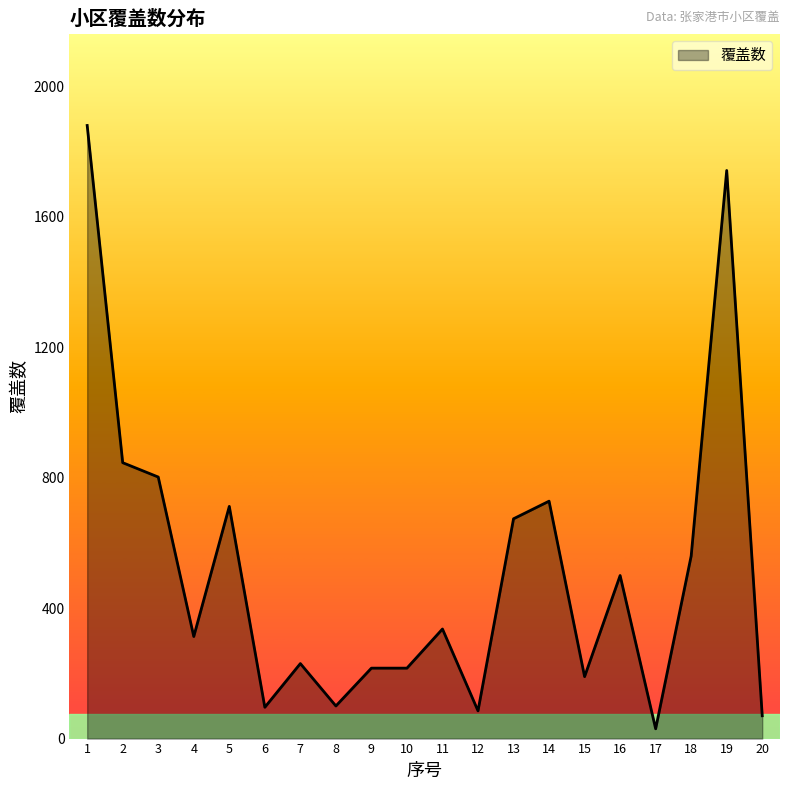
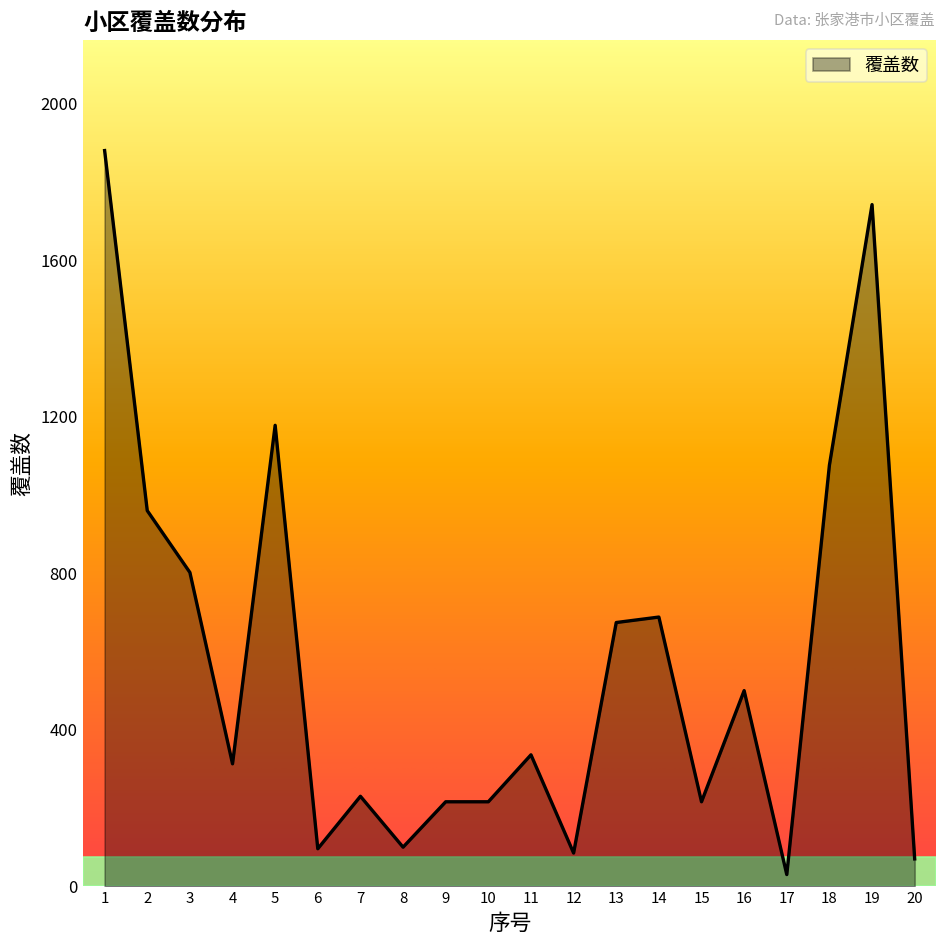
2: 850 -> 960
5: 710 -> 1180
14: 730 -> 690
15: 190 -> 220
18: 560 -> 1080
